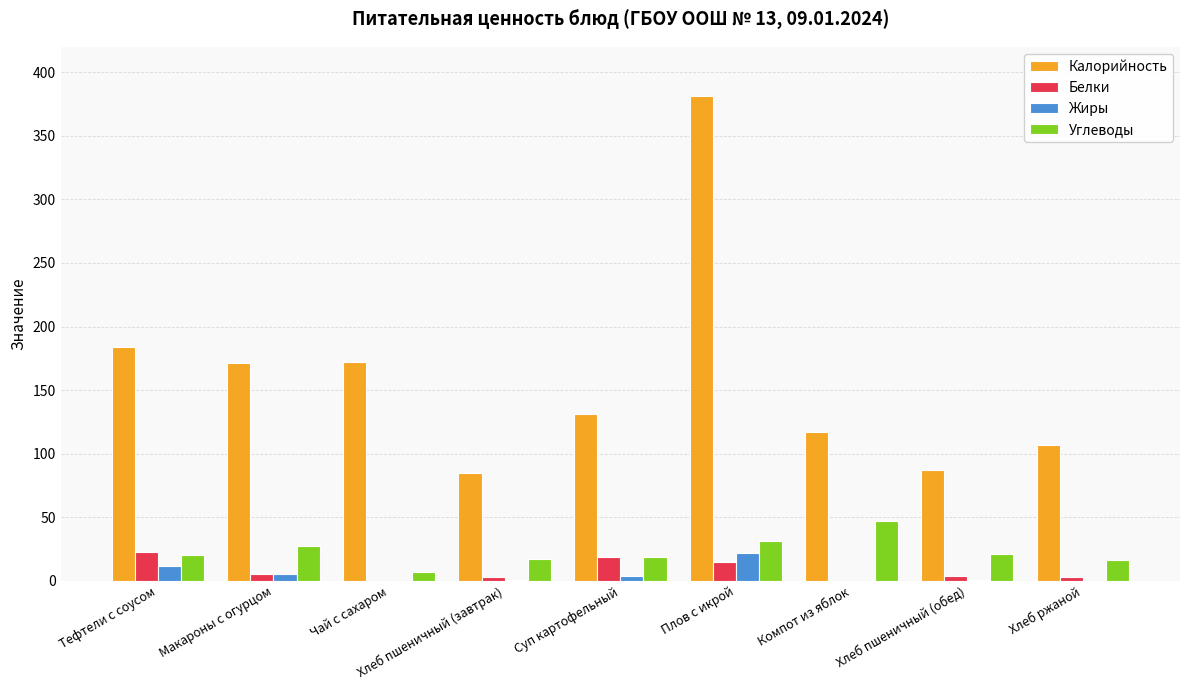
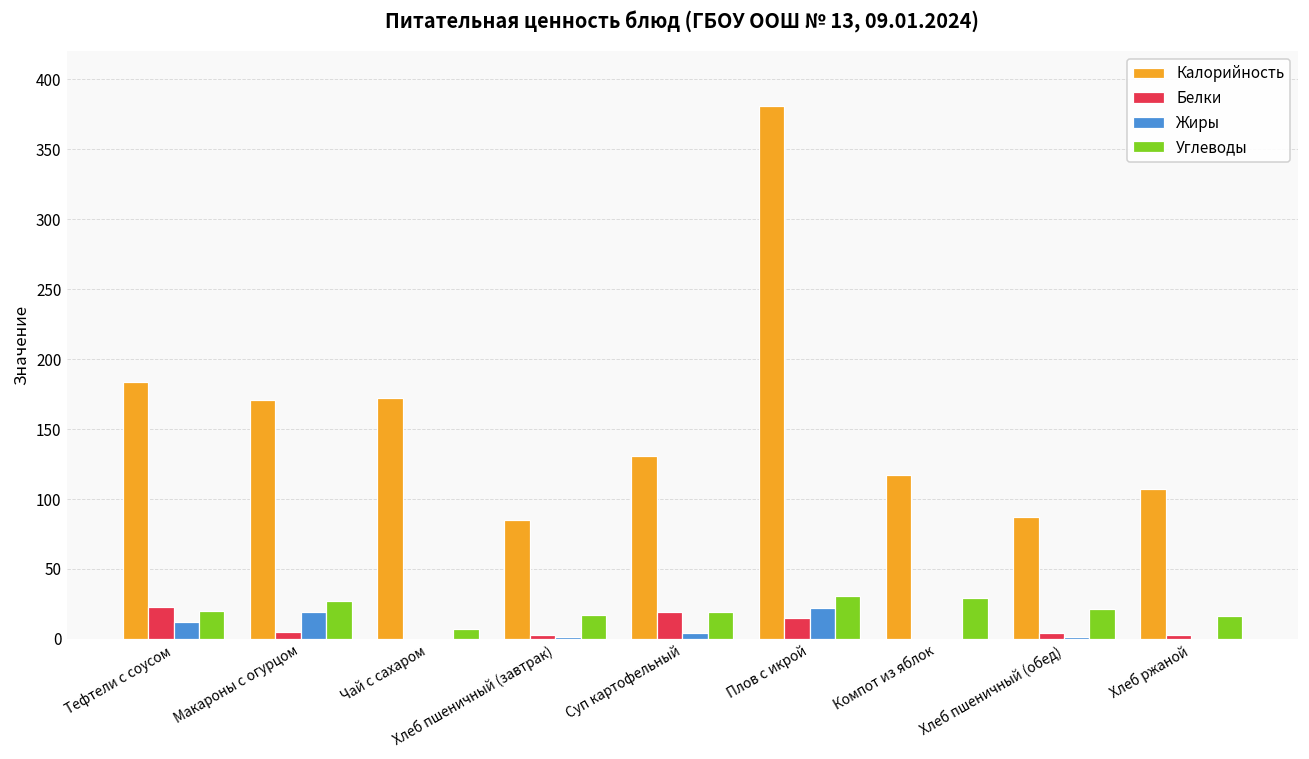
Жиры, Макароны с огурцом: 5 -> 19
Углеводы, Компот из яблок: 47 -> 29
